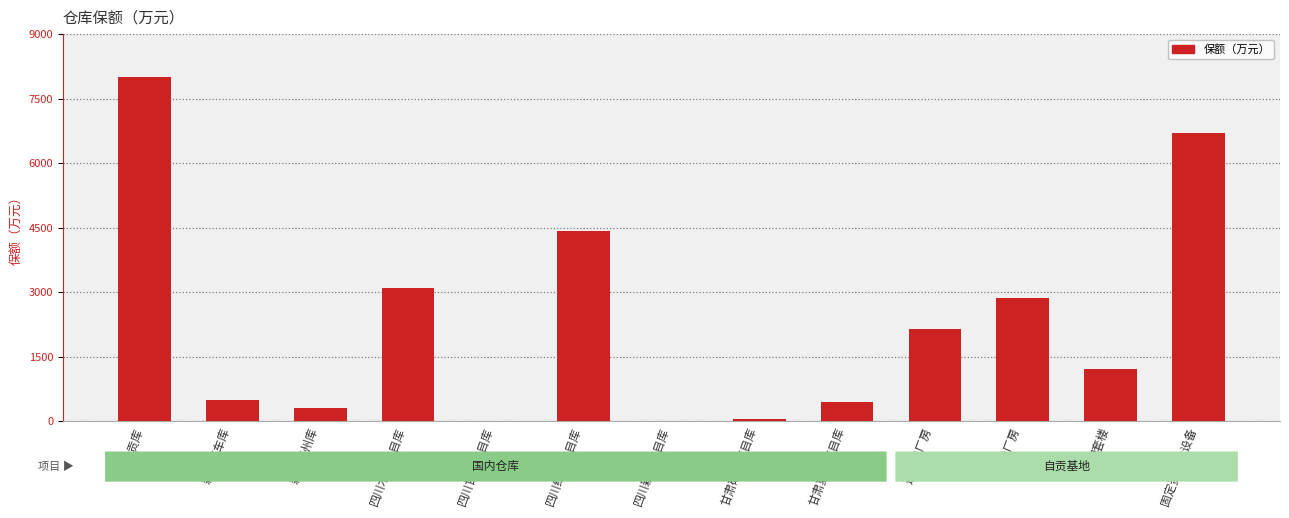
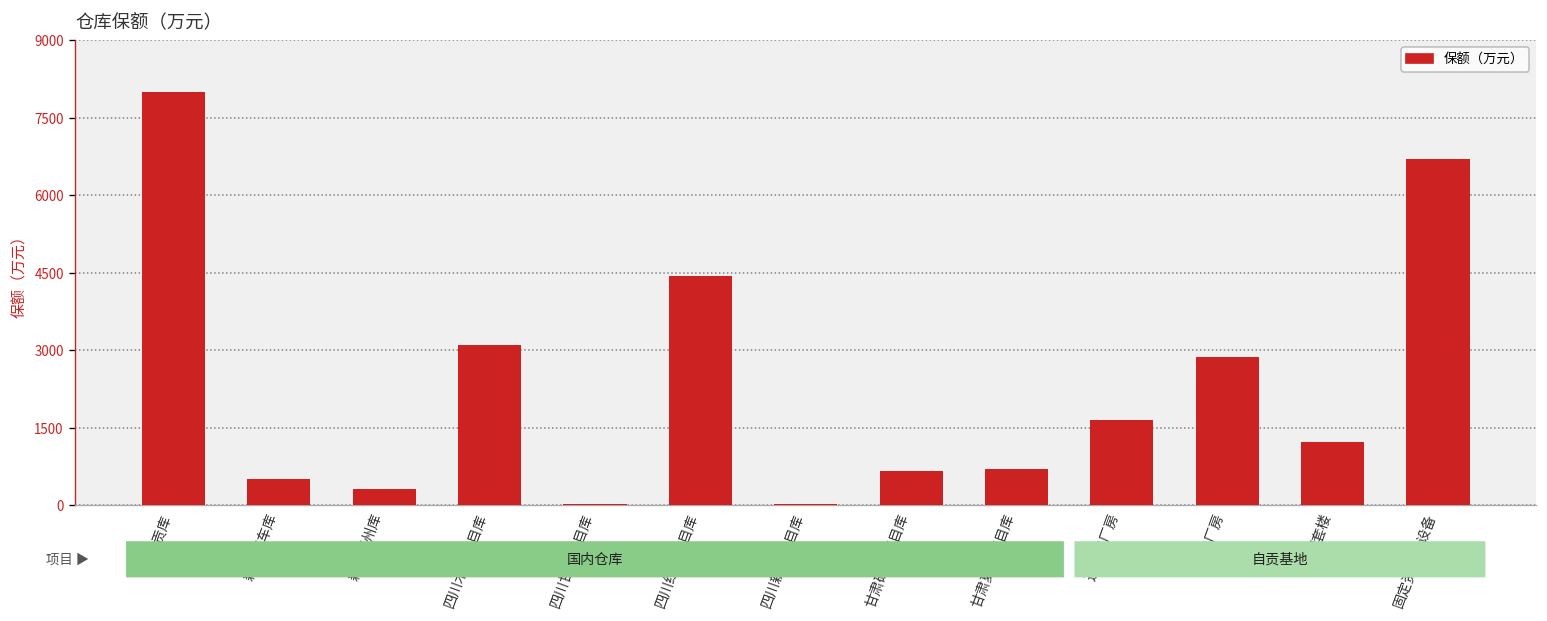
甘肃碌曲项目库: 100 -> 700
甘肃夏河项目库: 400 -> 700
逆变器厂房: 2200 -> 1600
